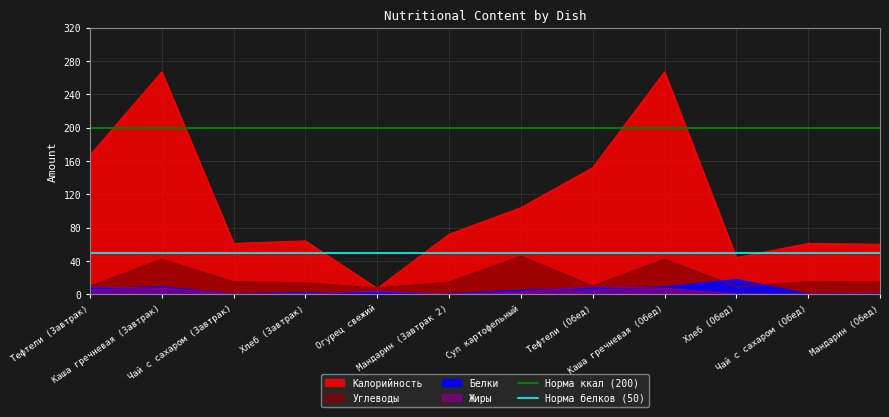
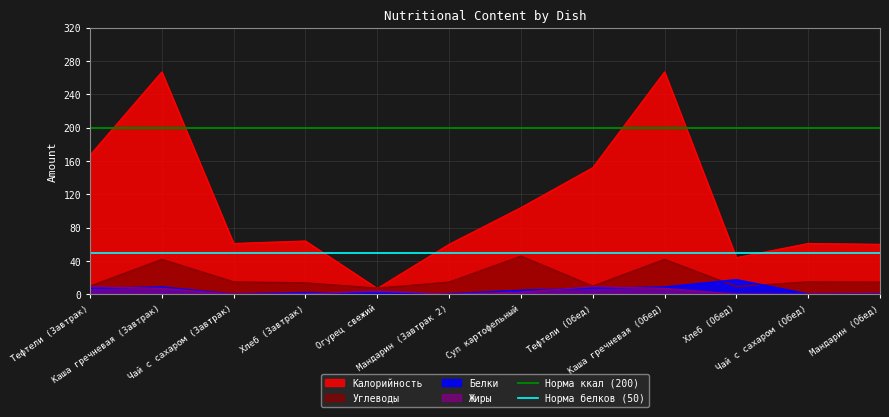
Калорийность, Мандарин (Завтрак 2): 70 -> 60
